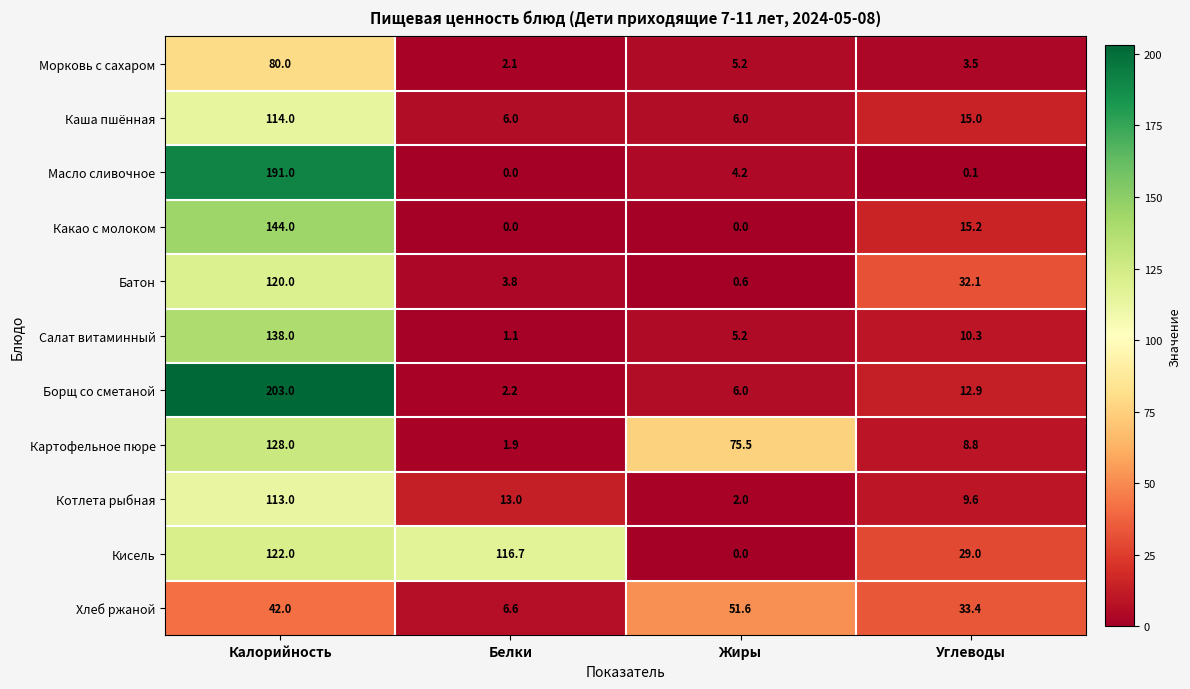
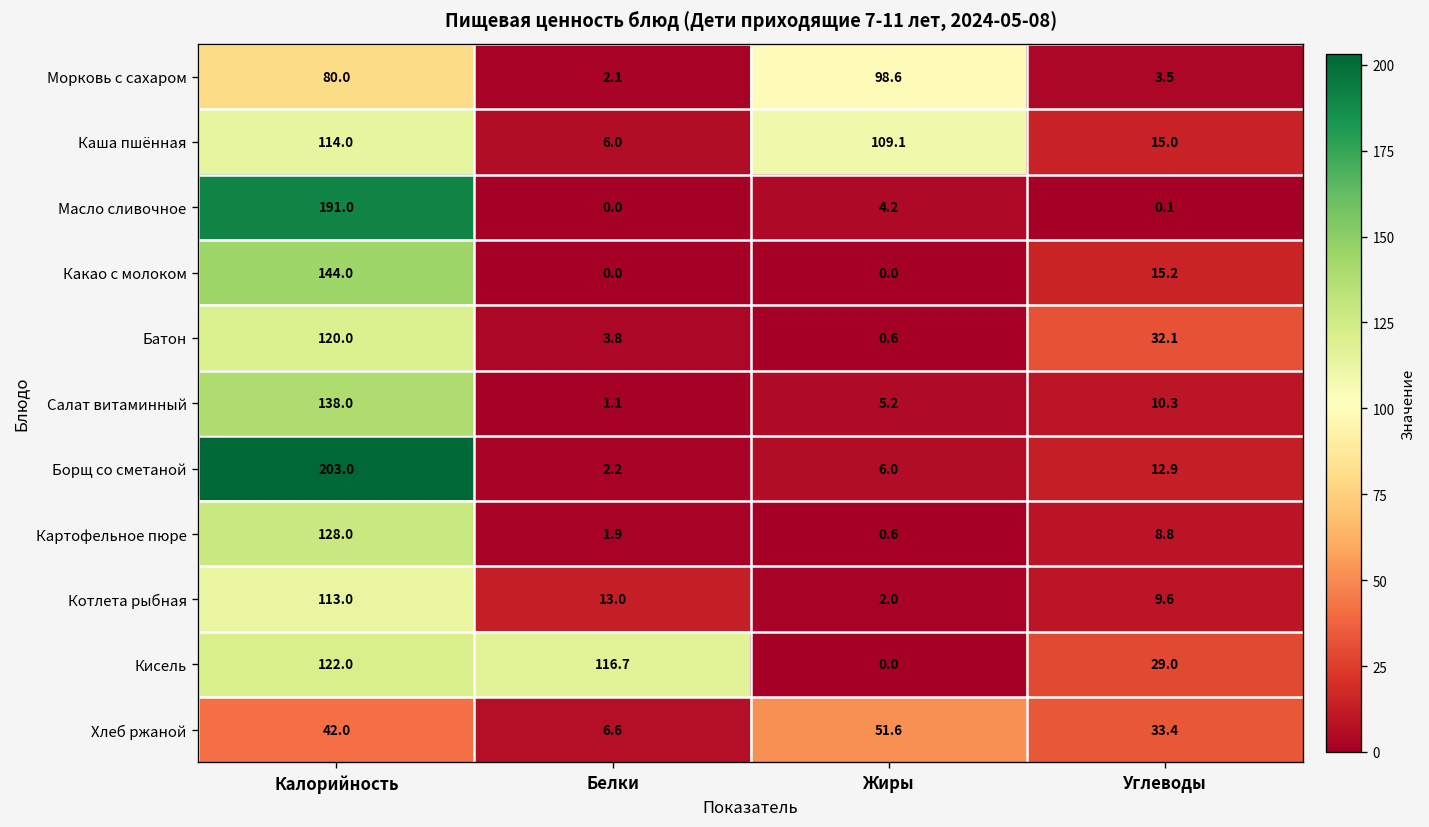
Морковь с сахаром, Жиры: 5.2 -> 98.6
Каша пшённая, Жиры: 6.0 -> 109.1
Картофельное пюре, Жиры: 75.5 -> 0.6
